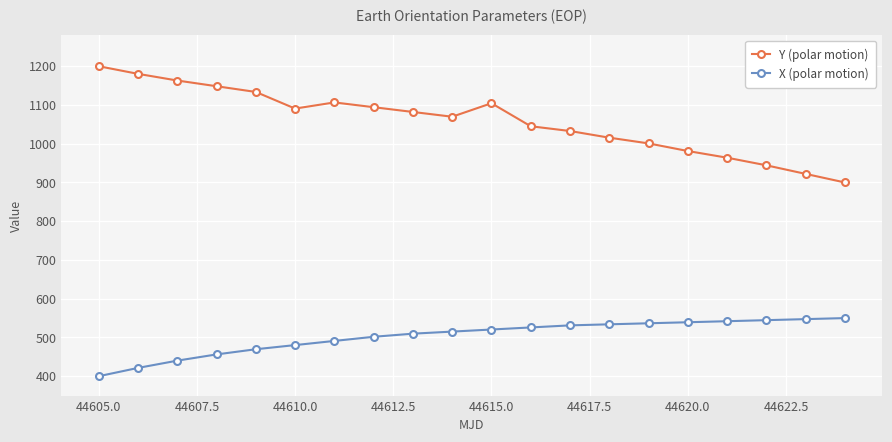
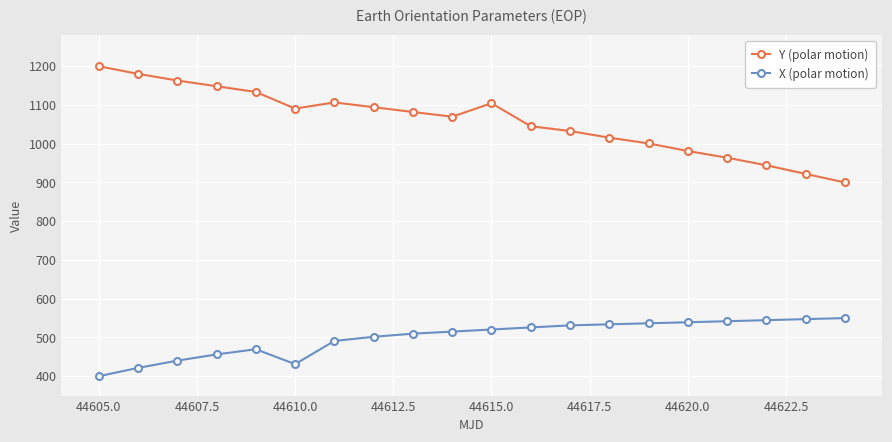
X (polar motion), 44610.0: 480 -> 430
